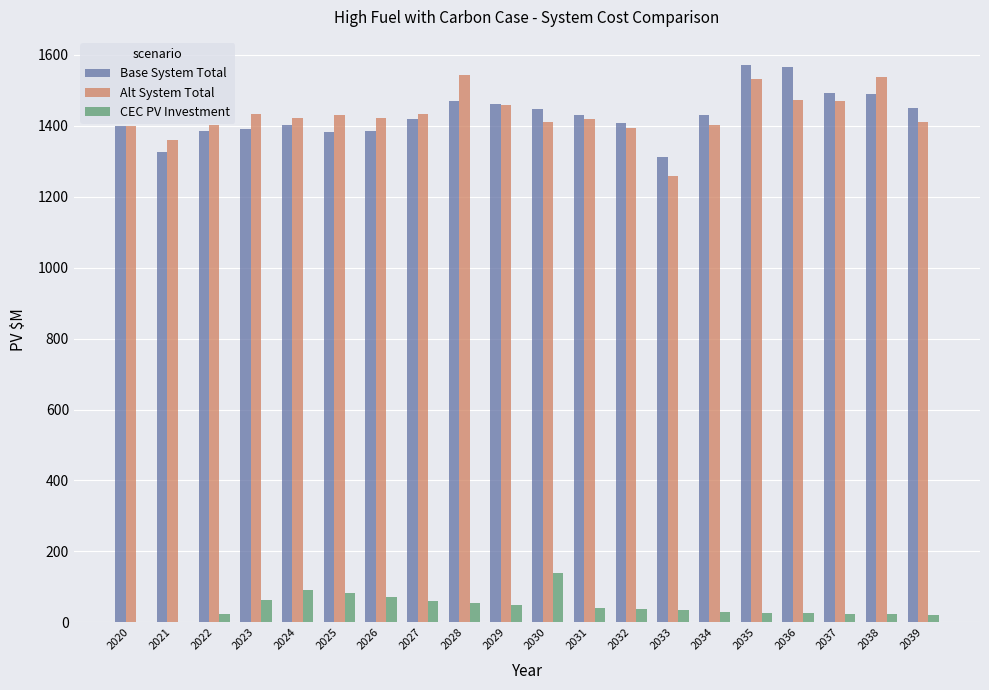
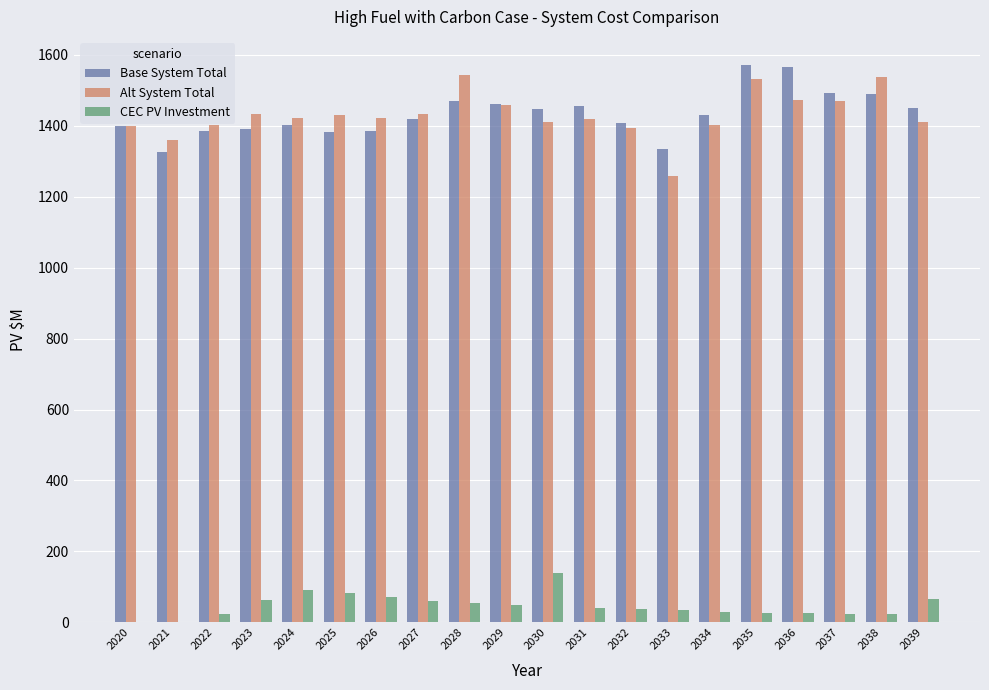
Base System Total, 2031: 1430 -> 1460
Base System Total, 2033: 1310 -> 1330
CEC PV Investment, 2039: 20 -> 60
